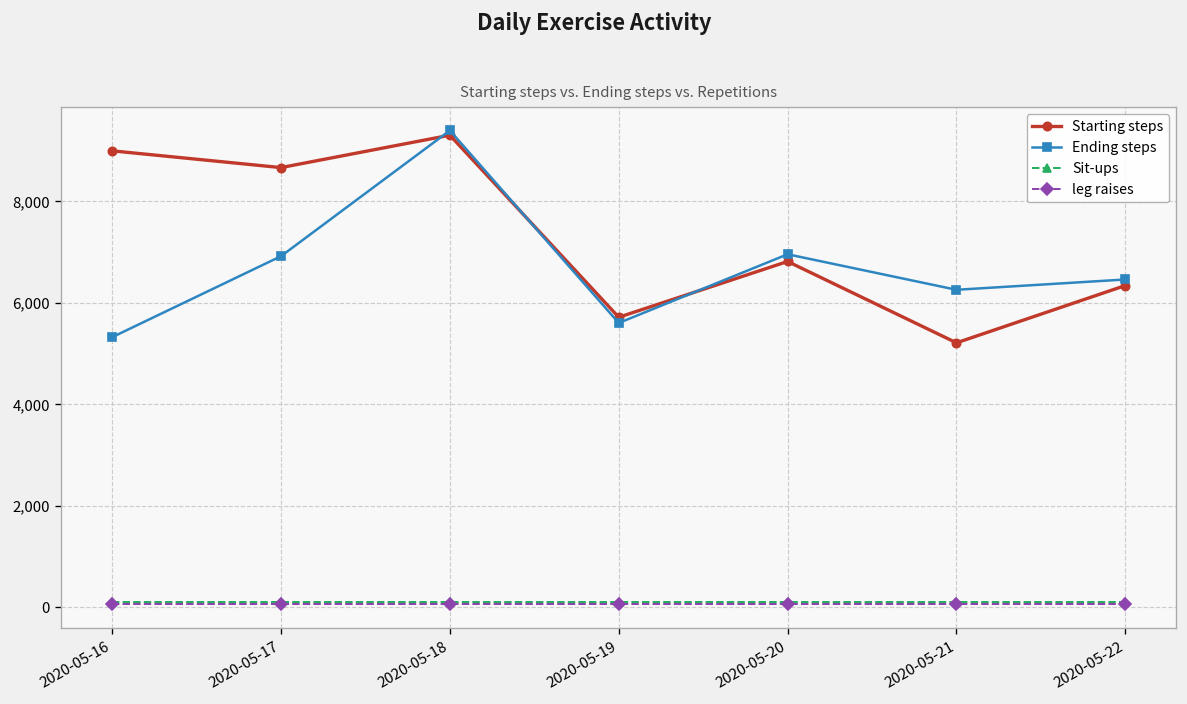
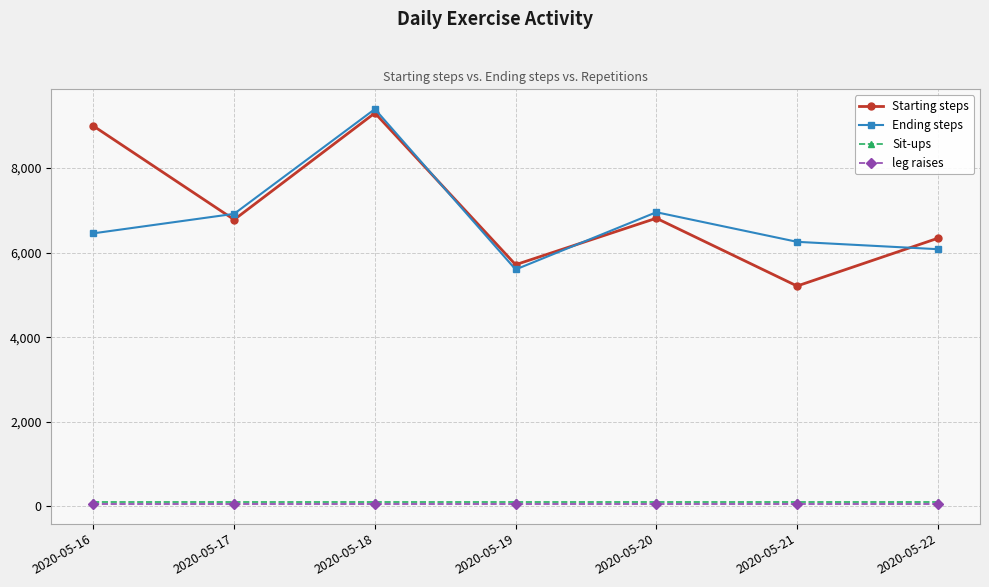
Ending steps, 2020-05-16: 5,300 -> 6,500
Starting steps, 2020-05-17: 8,700 -> 6,800
Ending steps, 2020-05-22: 6,500 -> 6,100
